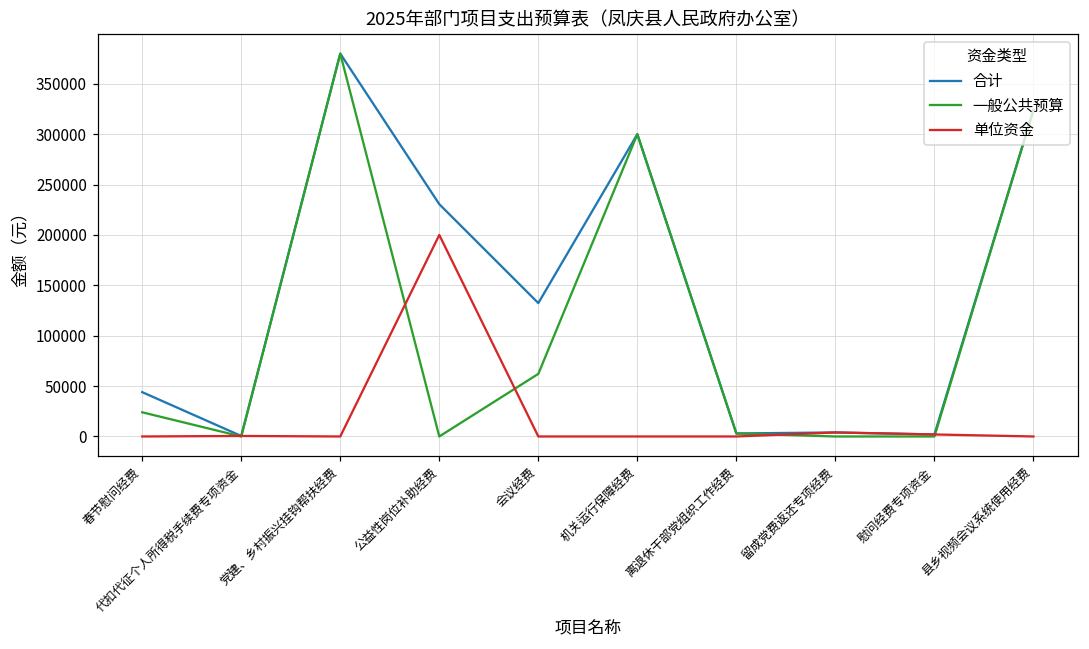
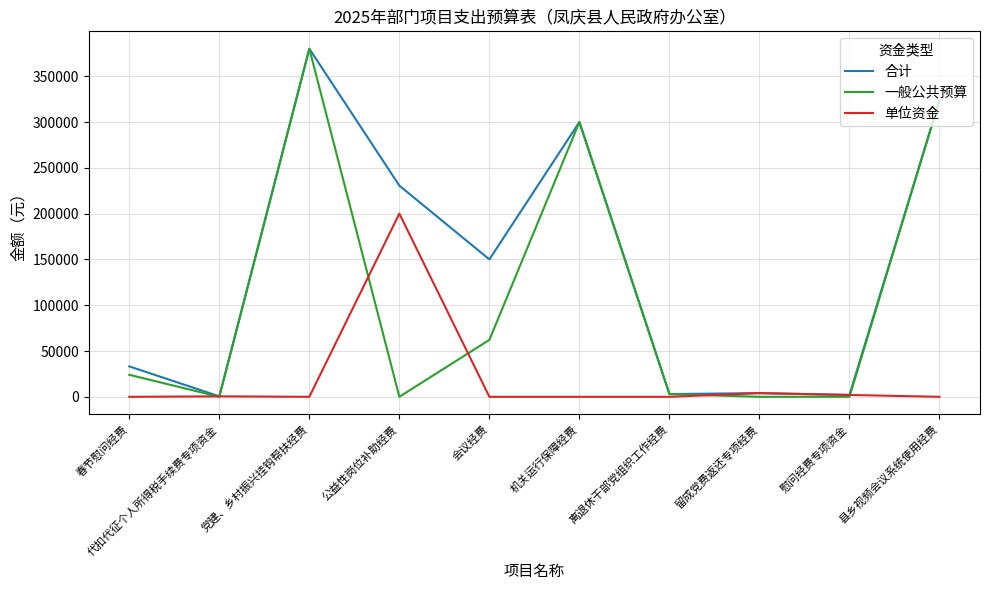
合计, 春节慰问经费: 40000 -> 30000
合计, 会议经费: 130000 -> 150000
